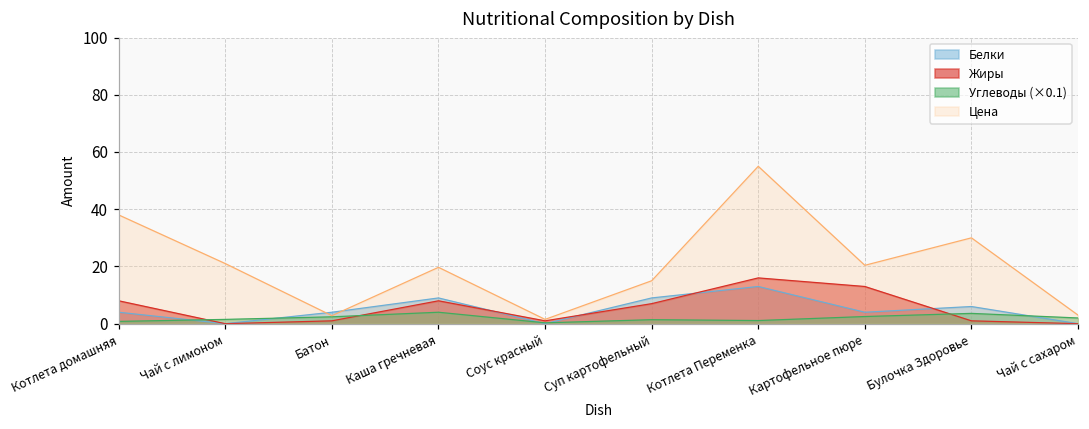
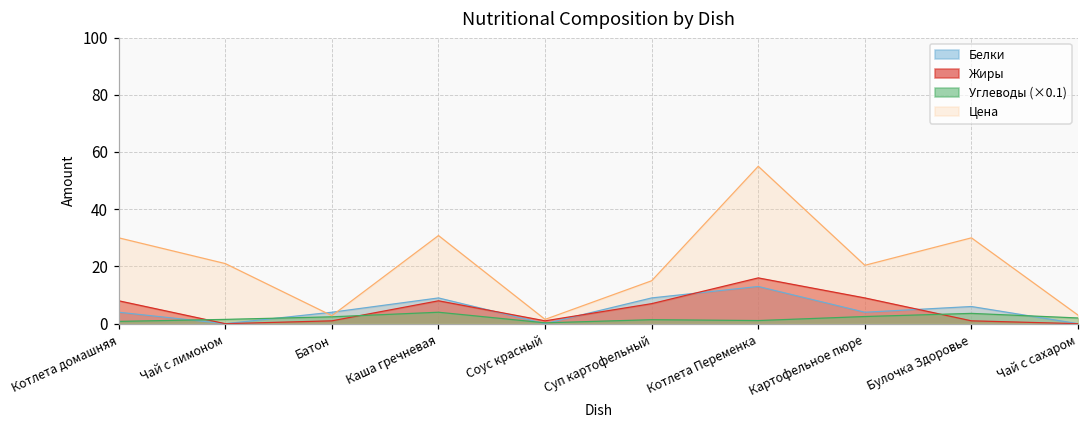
Цена, Котлета домашняя: 38 -> 30
Цена, Каша гречневая: 20 -> 31
Жиры, Картофельное пюре: 13 -> 9
